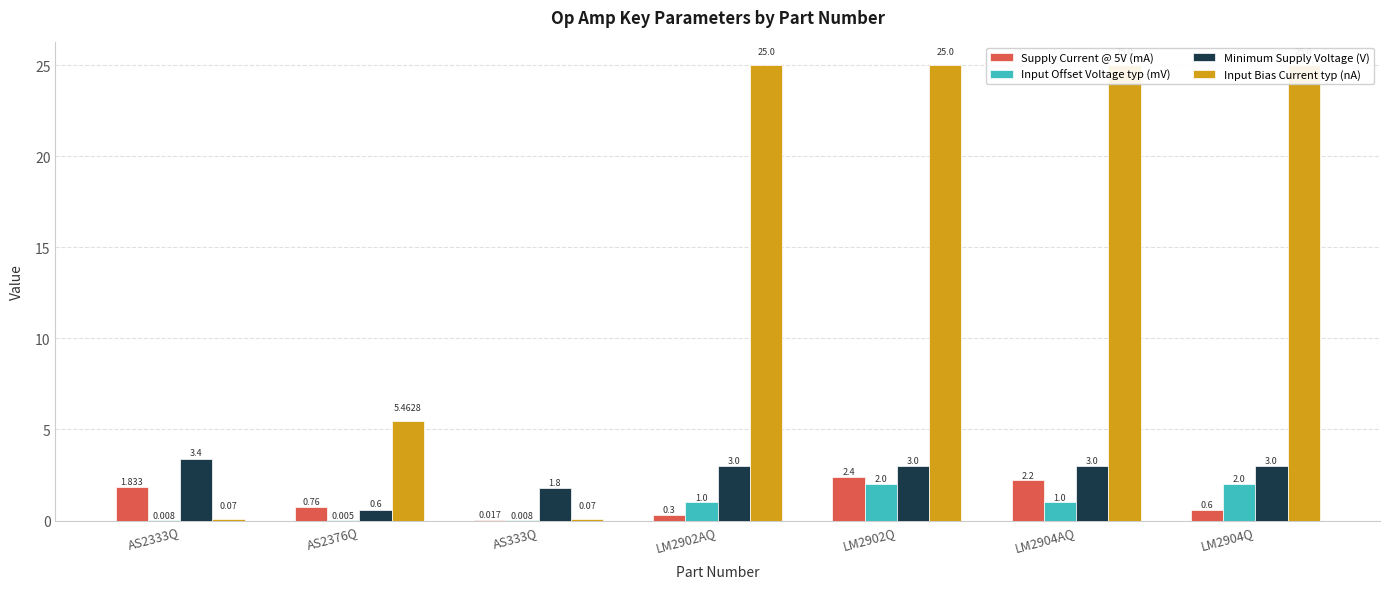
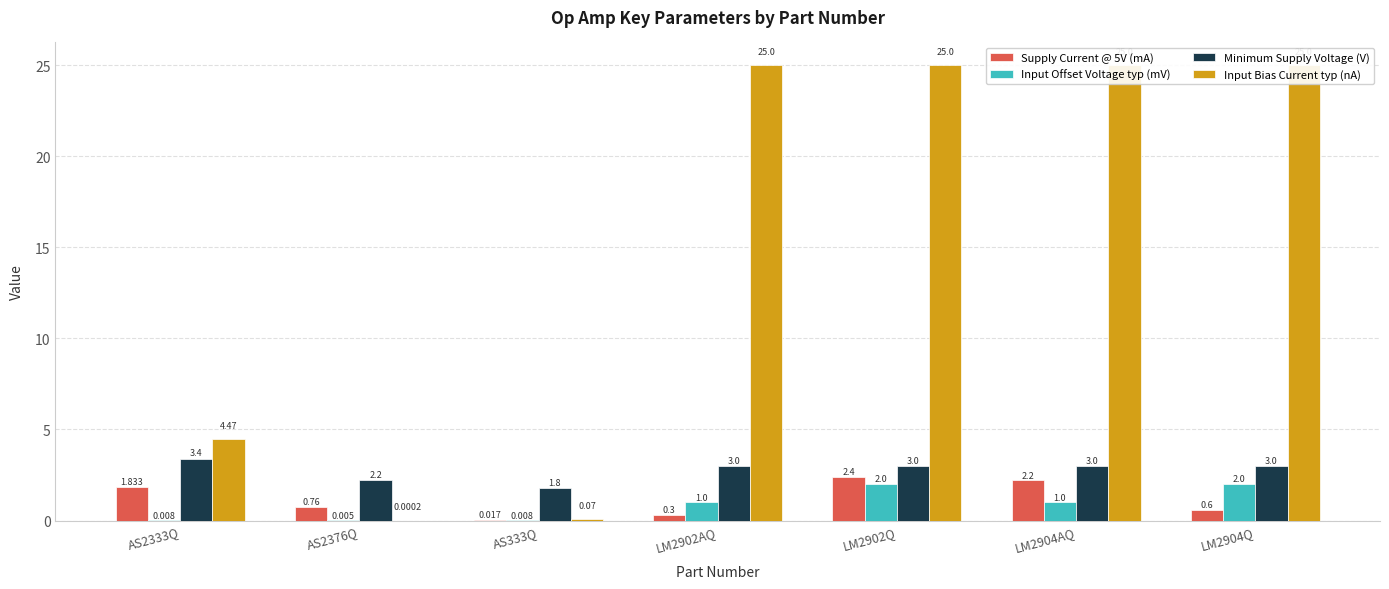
Input Bias Current typ (nA), AS2333Q: 0.07 -> 4.47
Minimum Supply Voltage (V), AS2376Q: 0.6 -> 2.2
Input Bias Current typ (nA), AS2376Q: 5.4628 -> 0.0002
